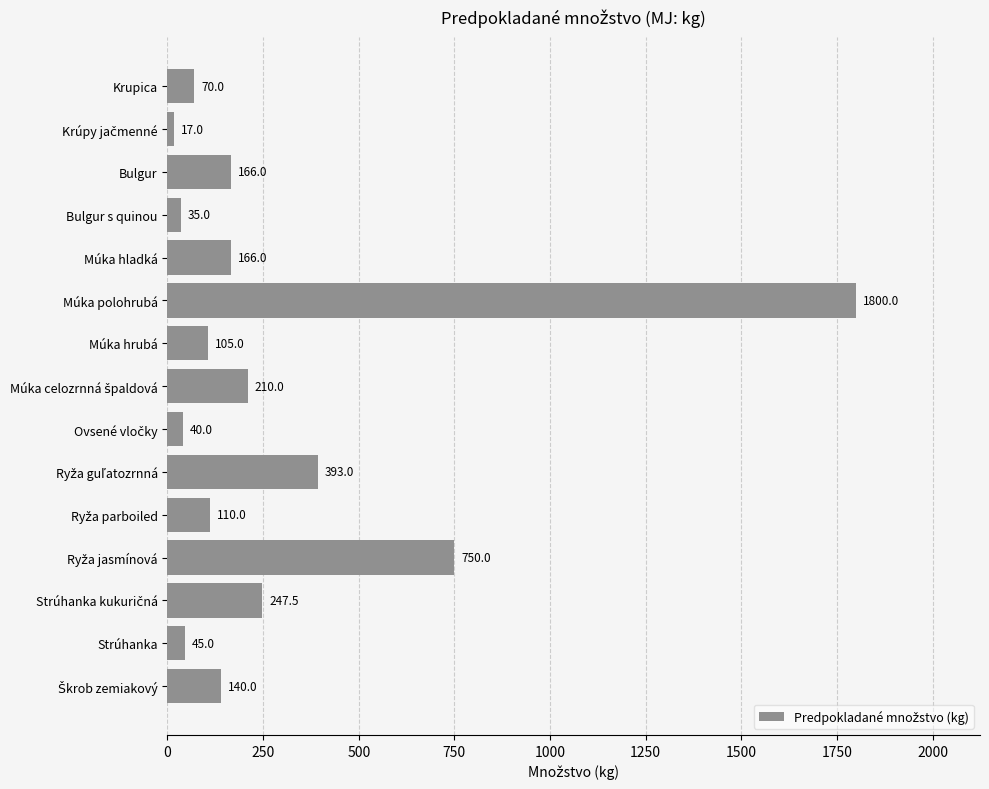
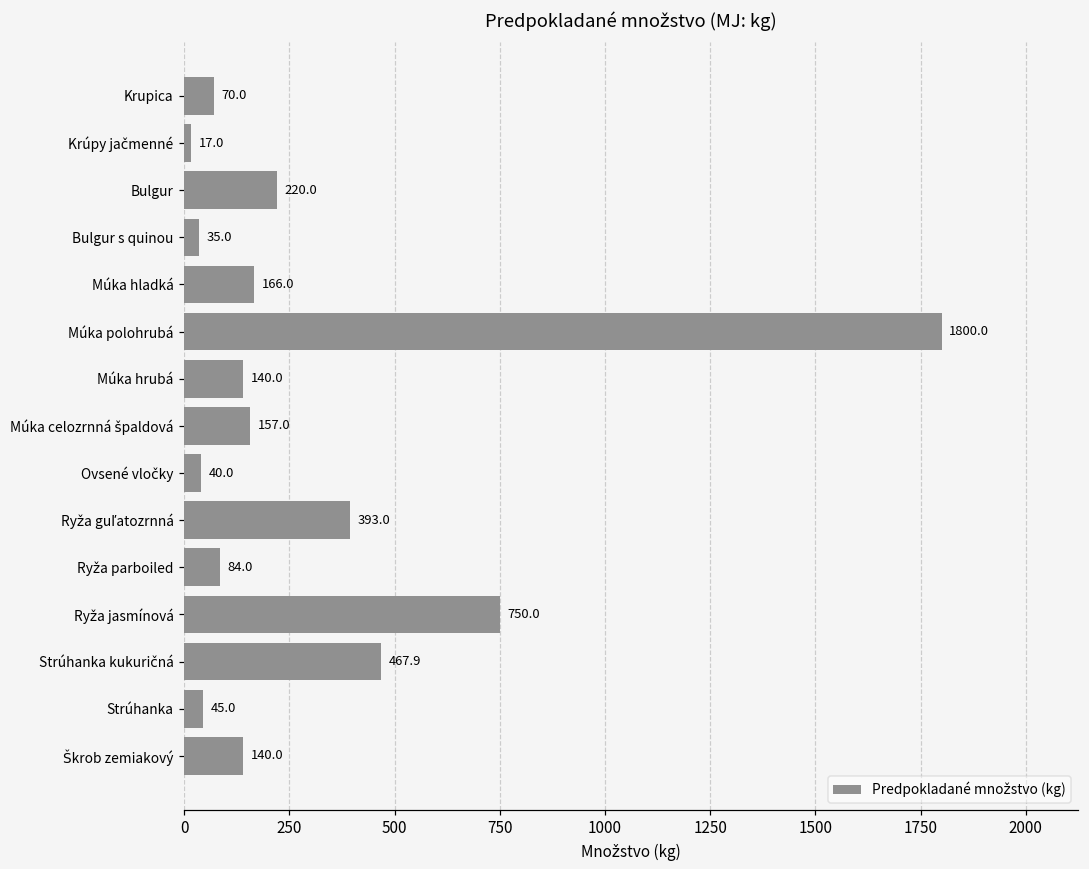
Bulgur: 166.0 -> 220.0
Múka hrubá: 105.0 -> 140.0
Múka celozrnná špaldová: 210.0 -> 157.0
Ryža parboiled: 110.0 -> 84.0
Strúhanka kukuričná: 247.5 -> 467.9
